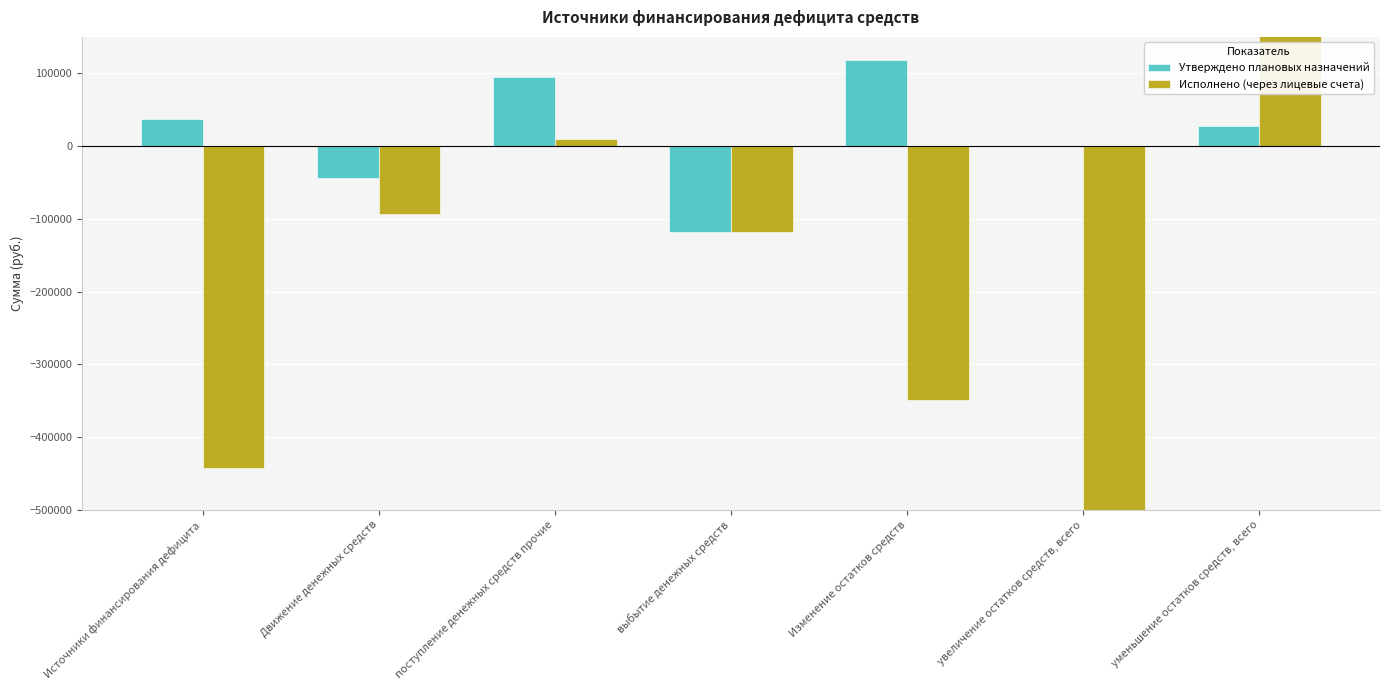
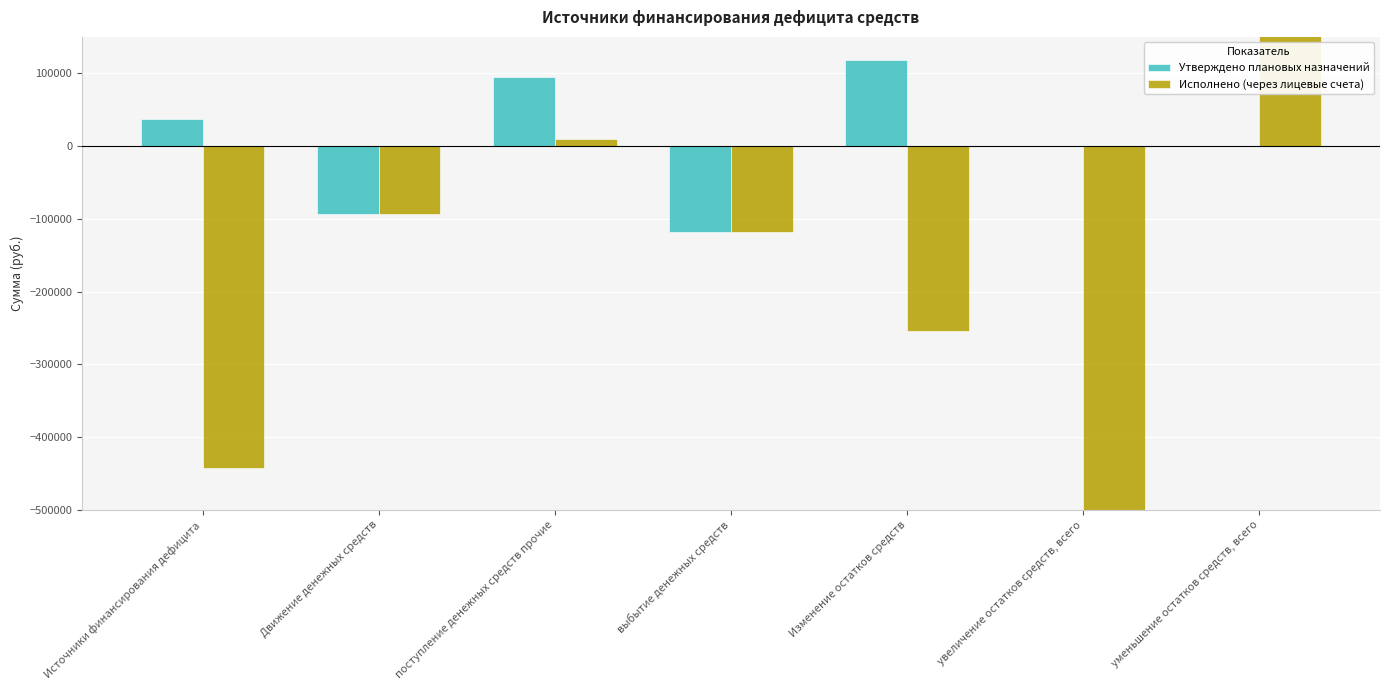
Утверждено плановых назначений, Движение денежных средств: -40000 -> -90000
Исполнено (через лицевые счета), Изменение остатков средств: -350000 -> -250000
Утверждено плановых назначений, уменьшение остатков средств, всего: 30000 -> 0
